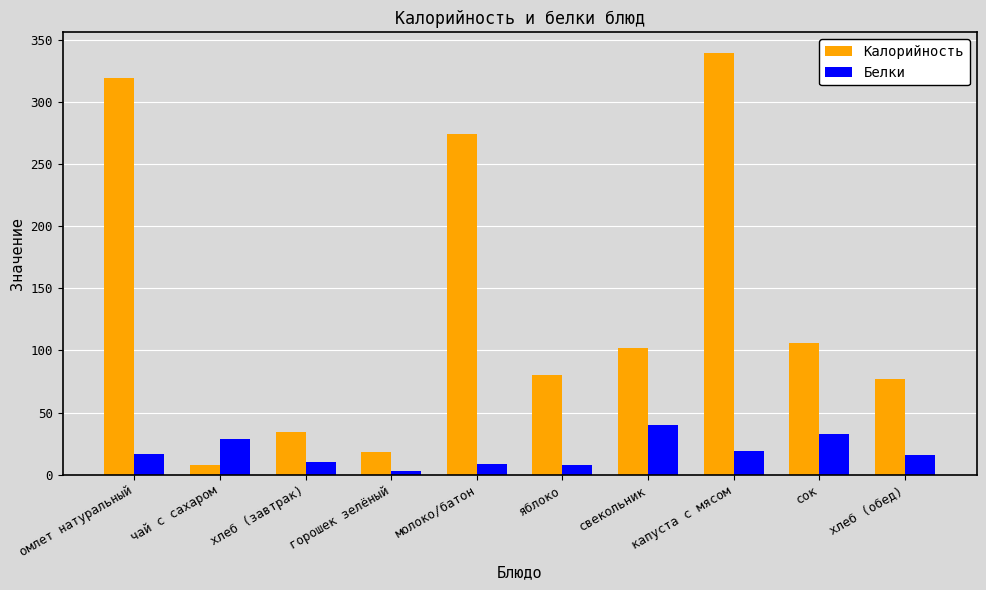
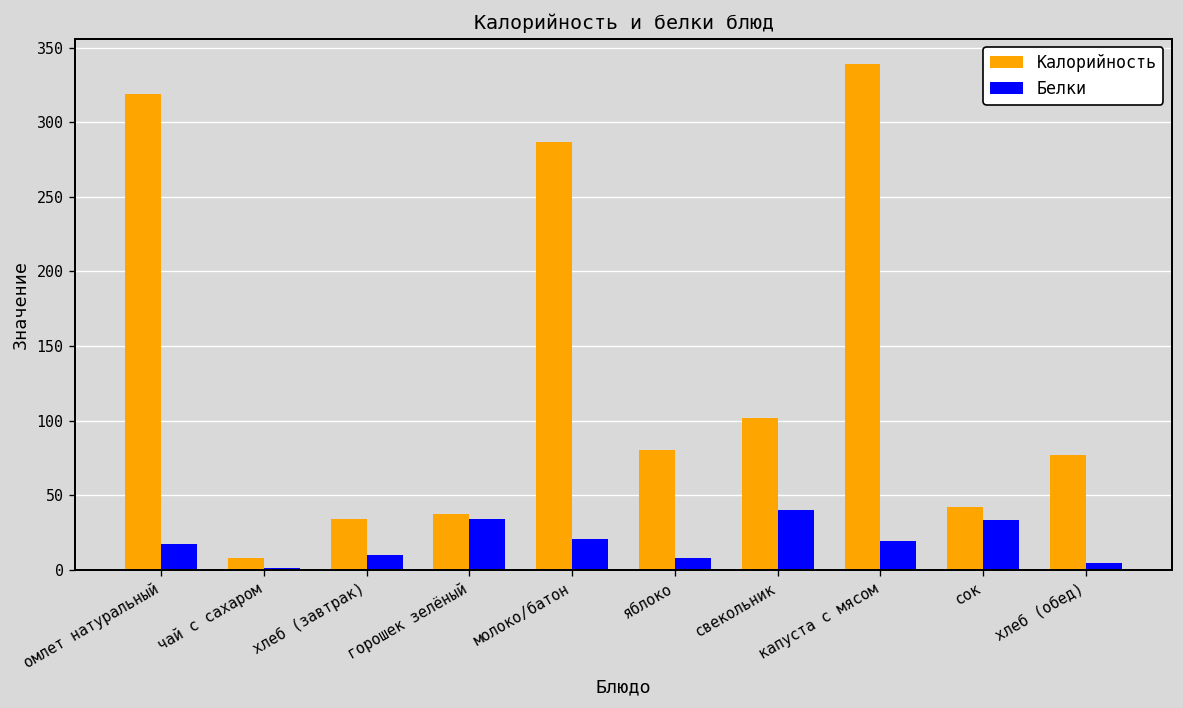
Белки, чай с сахаром: 29 -> 1
Калорийность, горошек зелёный: 18 -> 37
Белки, горошек зелёный: 3 -> 34
Калорийность, молоко/батон: 274 -> 287
Белки, молоко/батон: 9 -> 20
Калорийность, сок: 106 -> 42
Белки, хлеб (обед): 16 -> 5
